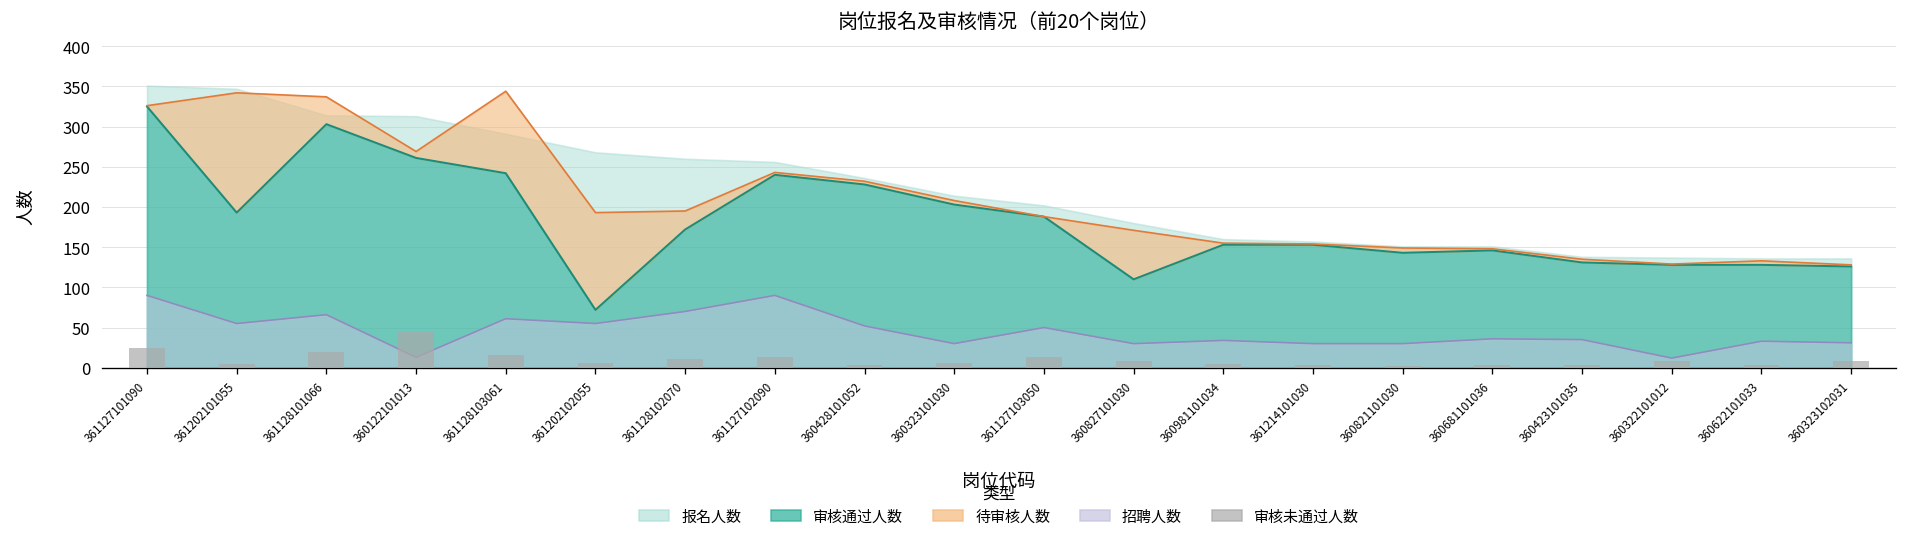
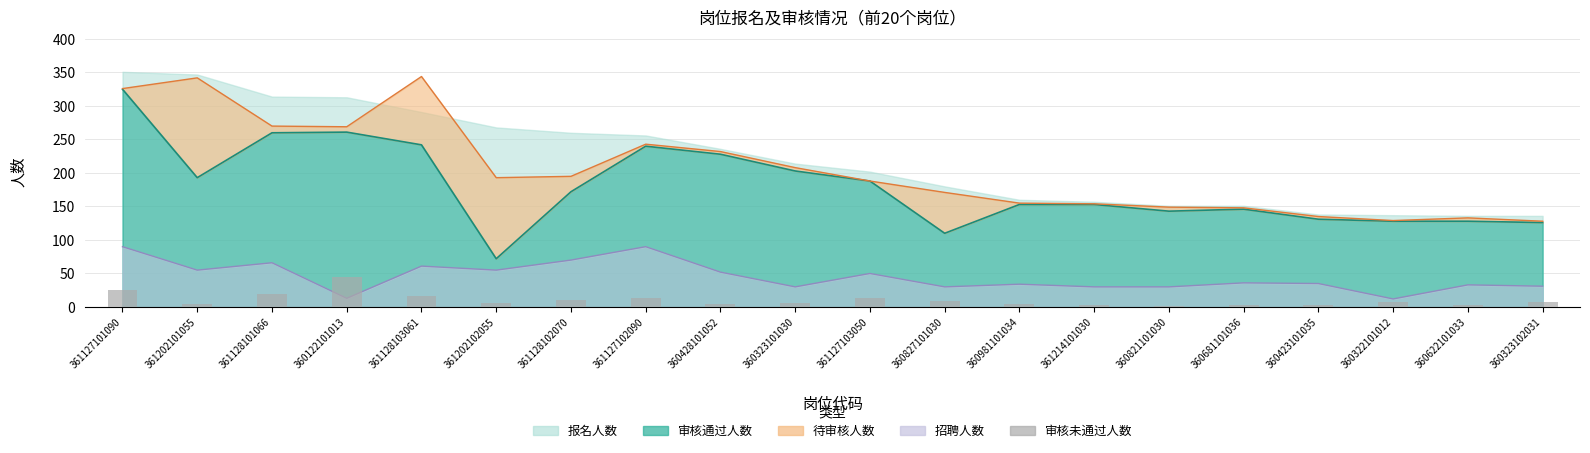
审核通过人数, 361128101066: 300 -> 260
待审核人数, 361128101066: 30 -> 10
